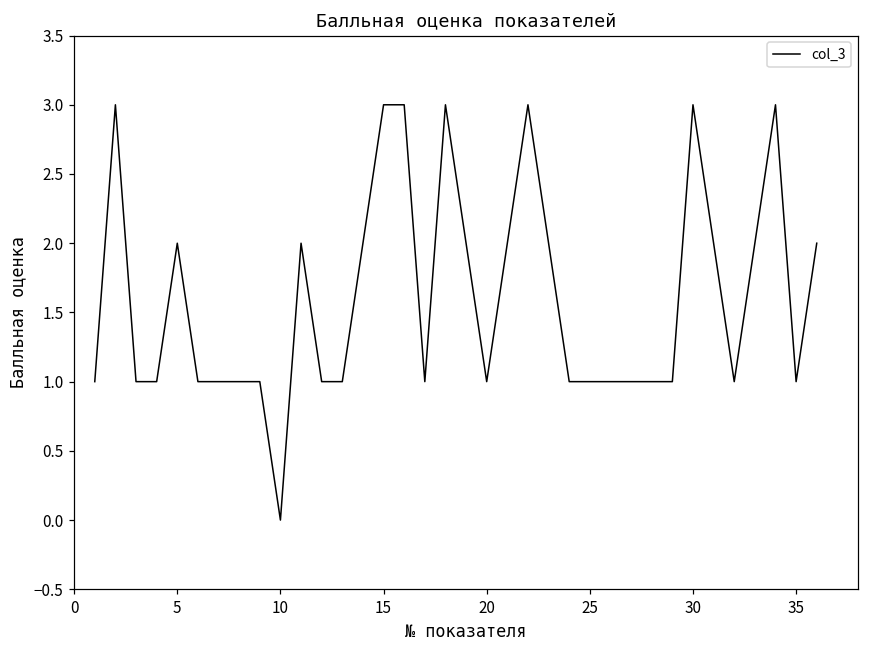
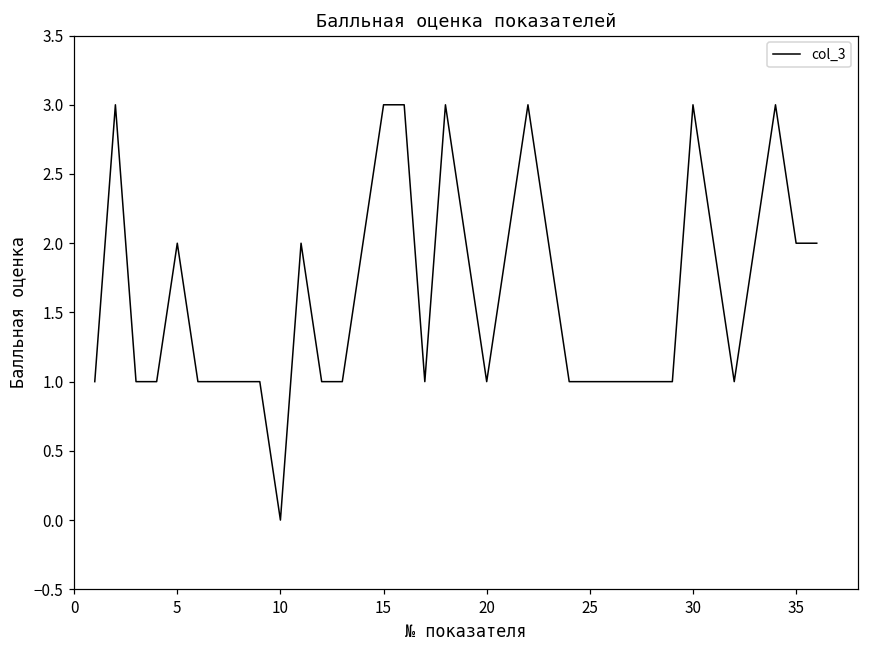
35: 1 -> 2
